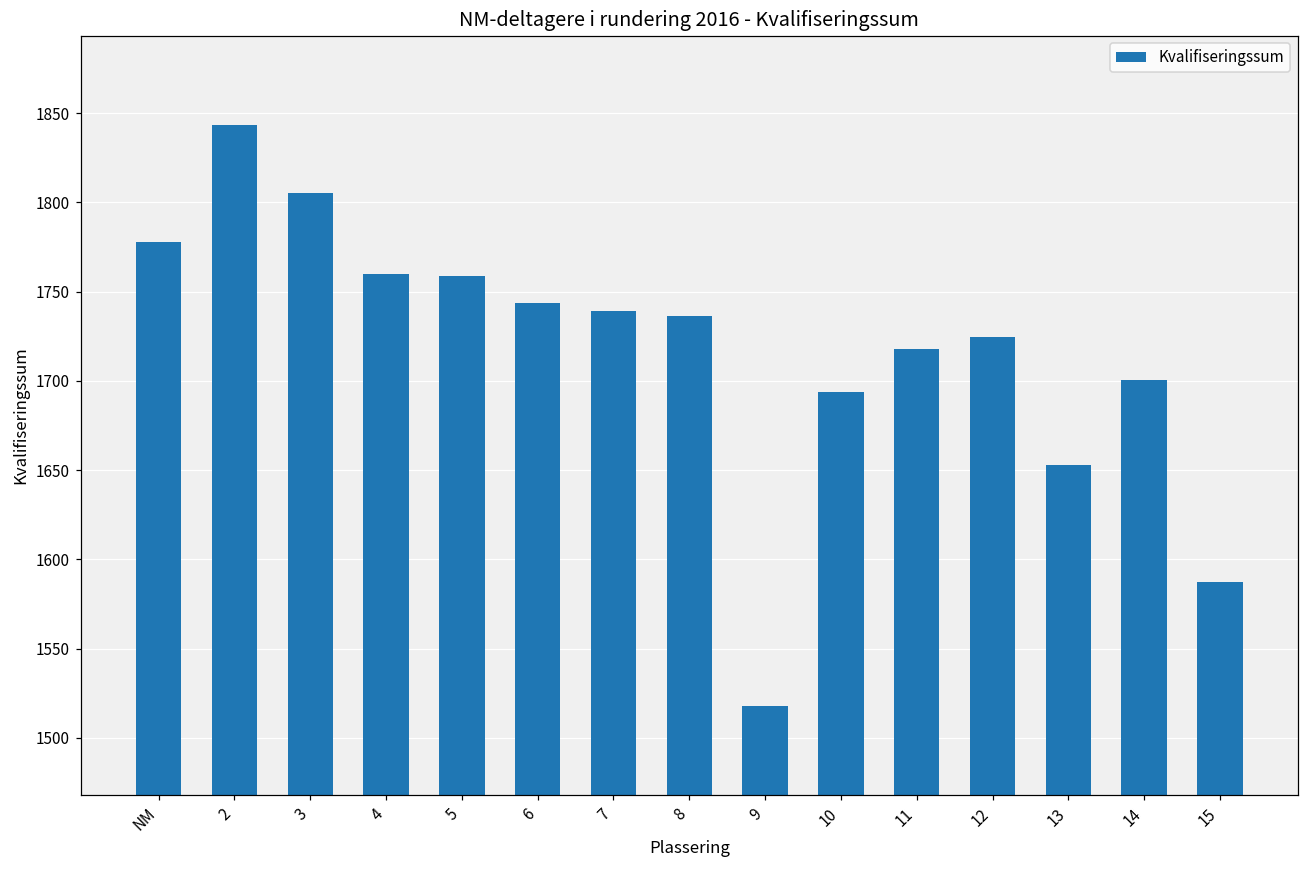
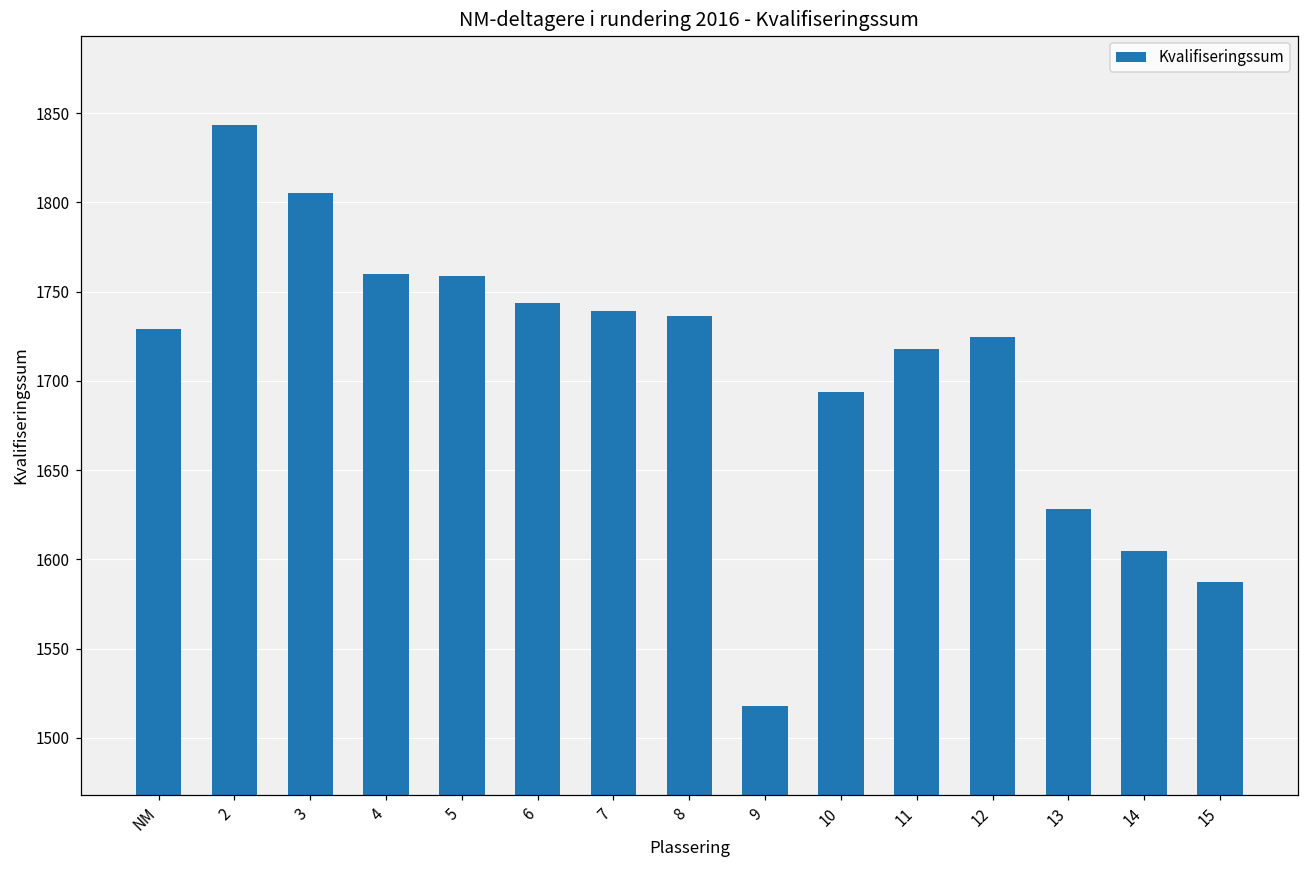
NM: 1778 -> 1729
13: 1653 -> 1629
14: 1701 -> 1605
